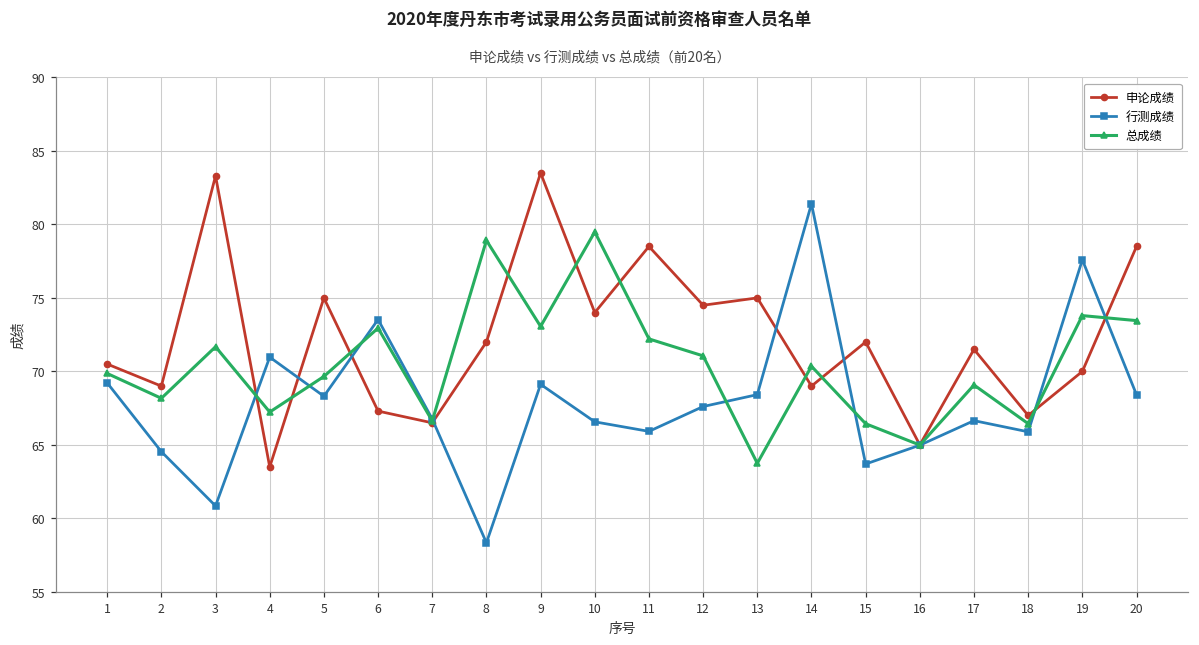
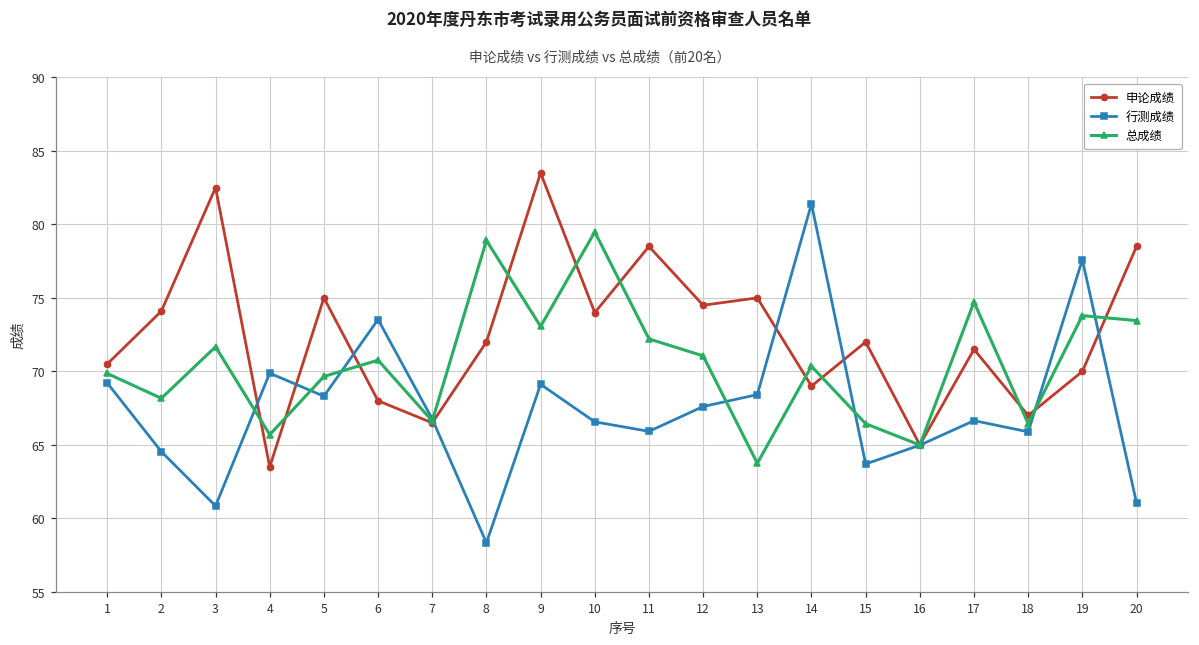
申论成绩, 2: 69.0 -> 74.1
申论成绩, 3: 83.3 -> 82.5
行测成绩, 4: 71.0 -> 69.9
总成绩, 4: 67.2 -> 65.7
申论成绩, 6: 67.3 -> 68.0
总成绩, 6: 72.9 -> 70.8
总成绩, 17: 69.1 -> 74.7
行测成绩, 20: 68.4 -> 61.1
